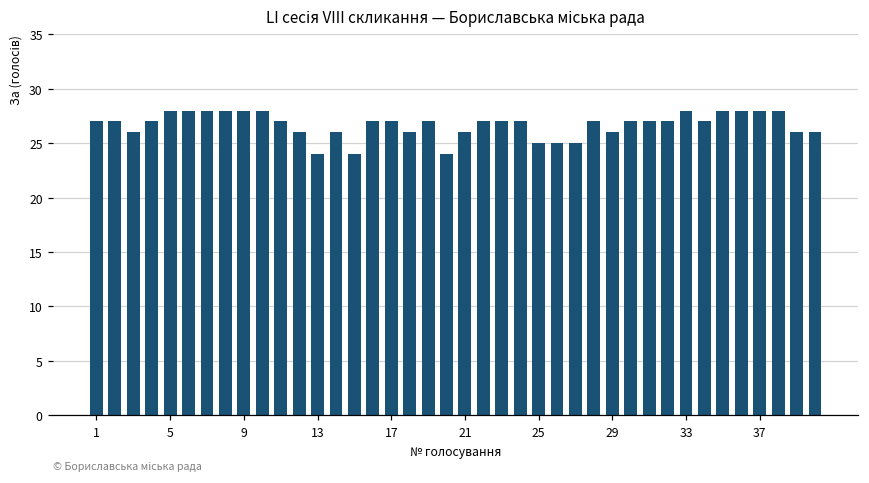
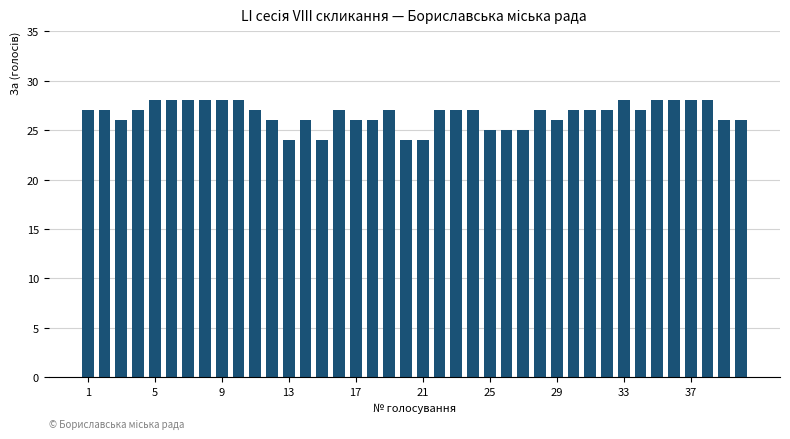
17: 27 -> 26
21: 26 -> 24
